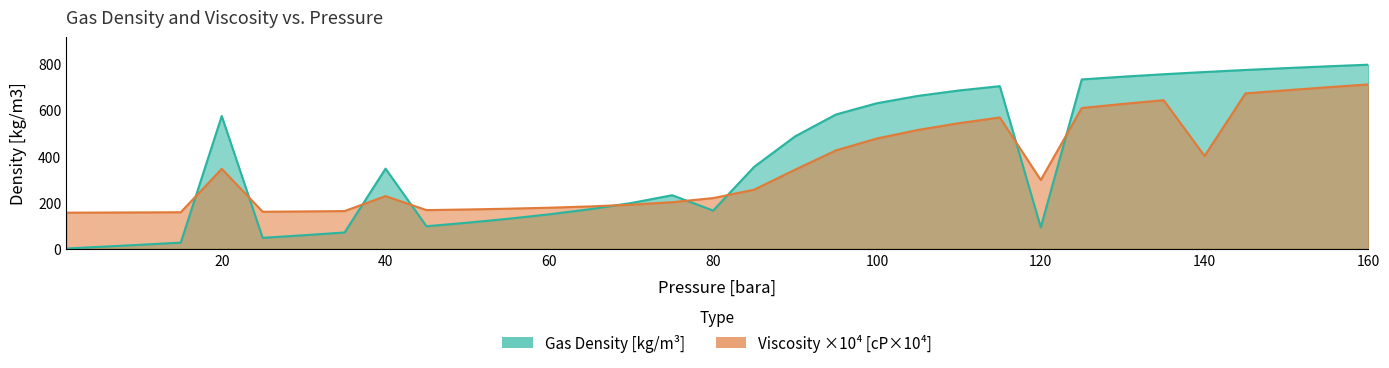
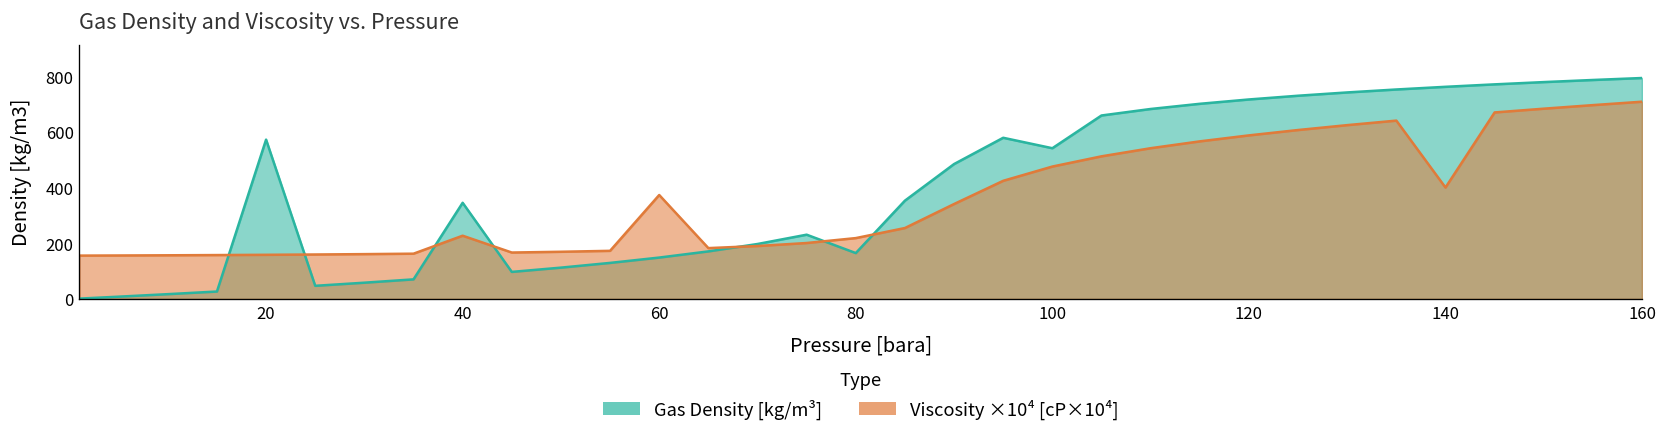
Viscosity ×10⁴ [cP×10⁴], 20: 350 -> 160
Viscosity ×10⁴ [cP×10⁴], 60: 180 -> 370
Gas Density [kg/m³], 100: 630 -> 540
Gas Density [kg/m³], 120: 90 -> 720
Viscosity ×10⁴ [cP×10⁴], 120: 300 -> 590
